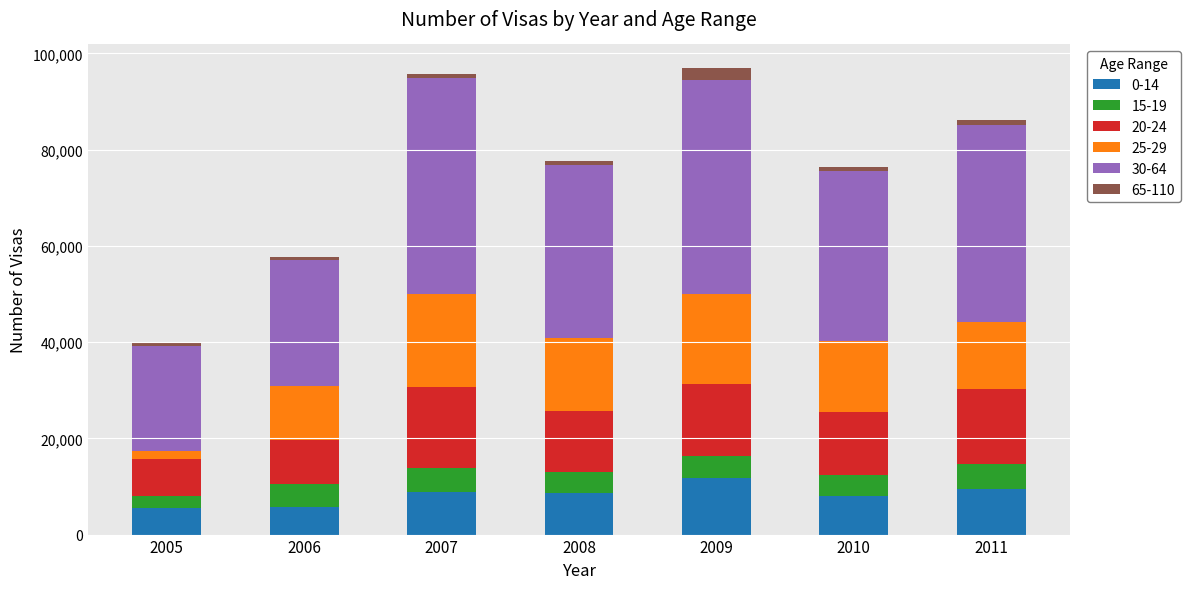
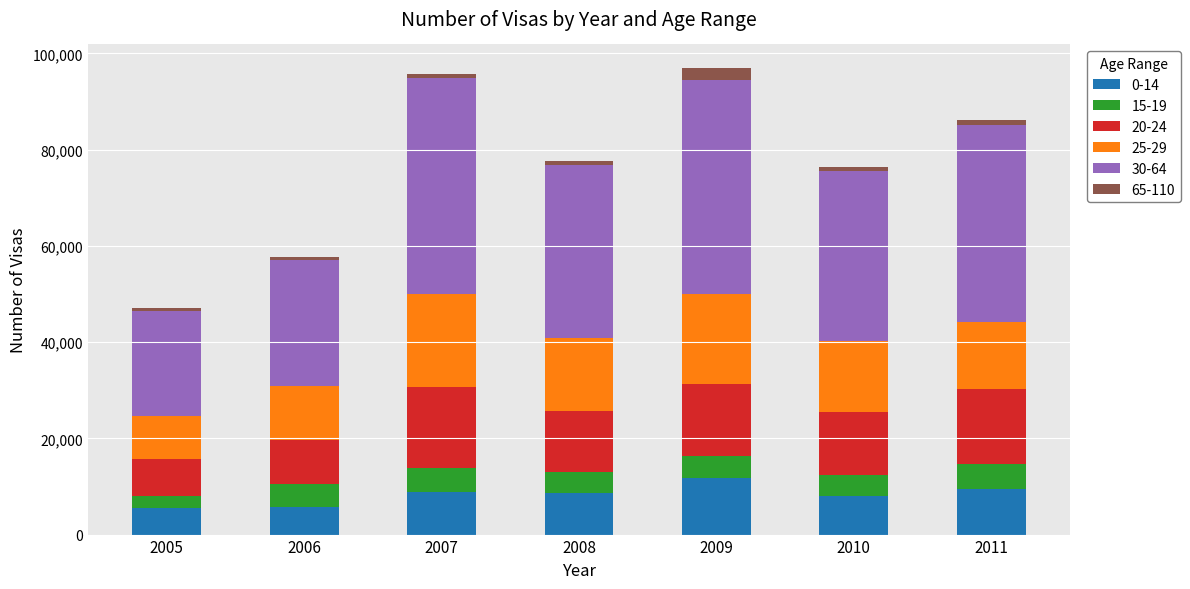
25-29, 2005: 2,000 -> 9,000
